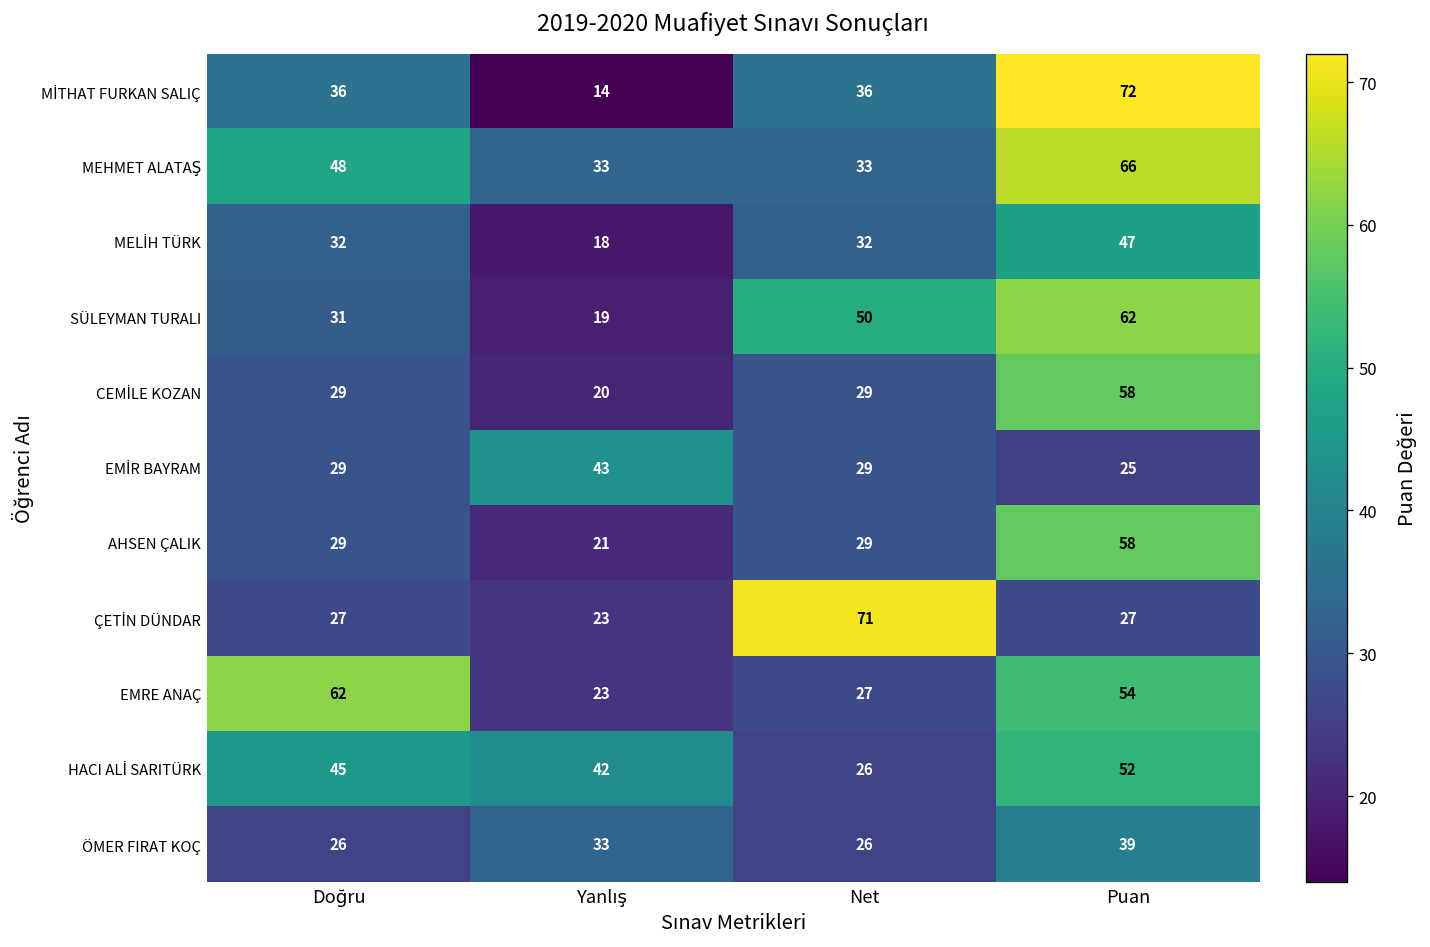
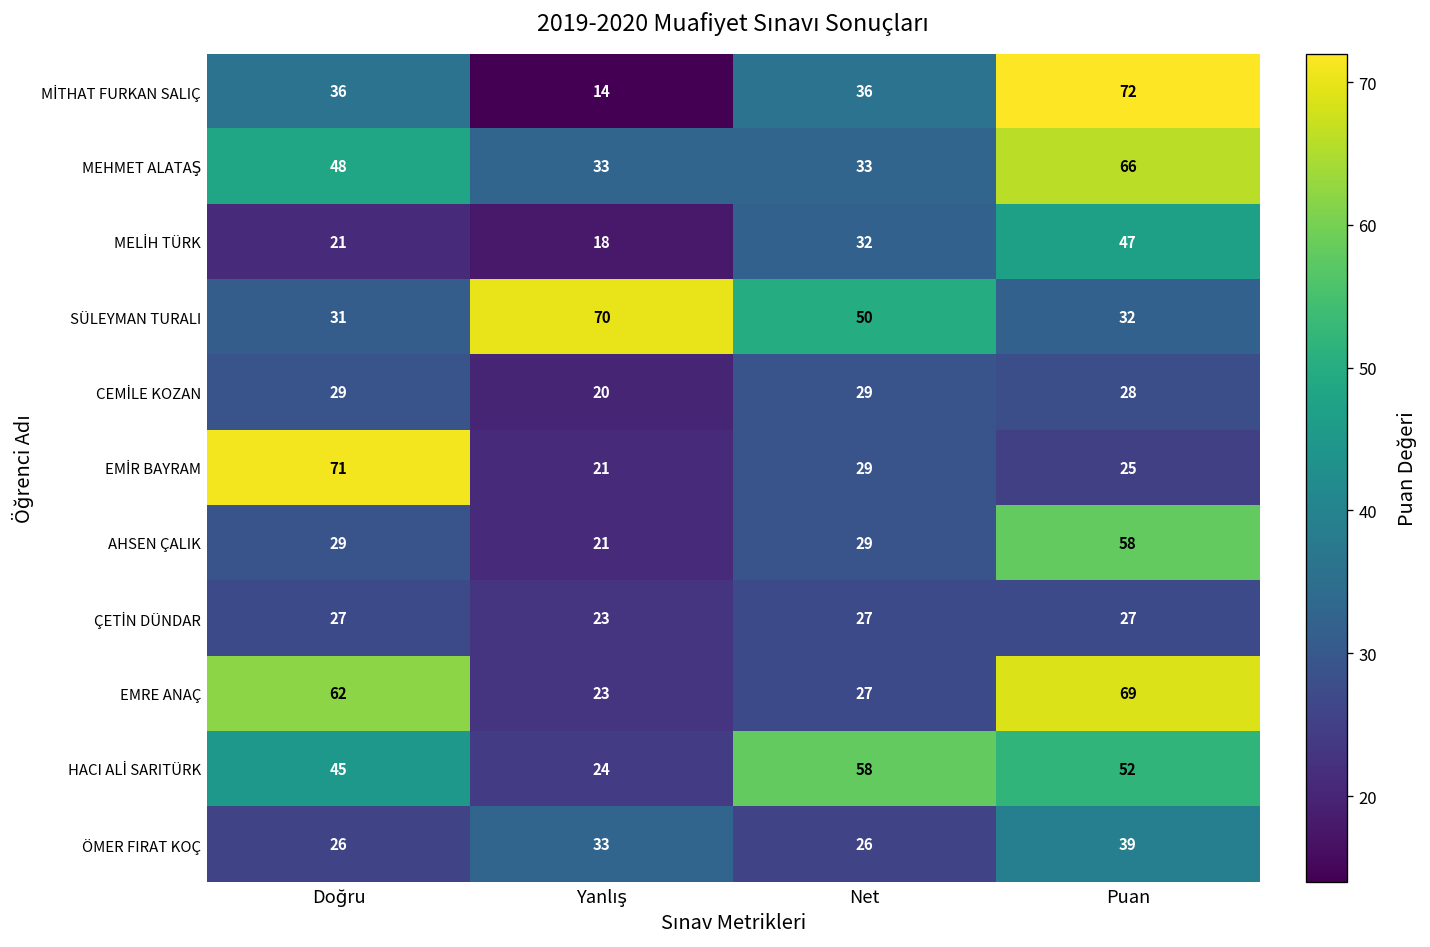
MELİH TÜRK, Doğru: 32 -> 21
SÜLEYMAN TURALI, Yanlış: 19 -> 70
SÜLEYMAN TURALI, Puan: 62 -> 32
CEMİLE KOZAN, Puan: 58 -> 28
EMİR BAYRAM, Doğru: 29 -> 71
EMİR BAYRAM, Yanlış: 43 -> 21
ÇETİN DÜNDAR, Net: 71 -> 27
EMRE ANAÇ, Puan: 54 -> 69
HACI ALİ SARITÜRK, Yanlış: 42 -> 24
HACI ALİ SARITÜRK, Net: 26 -> 58
